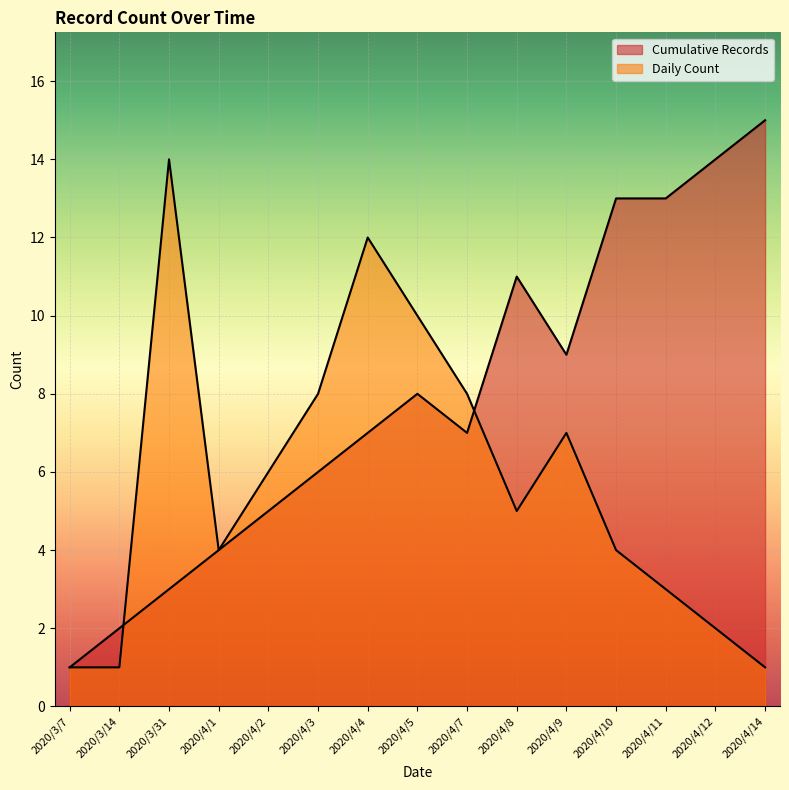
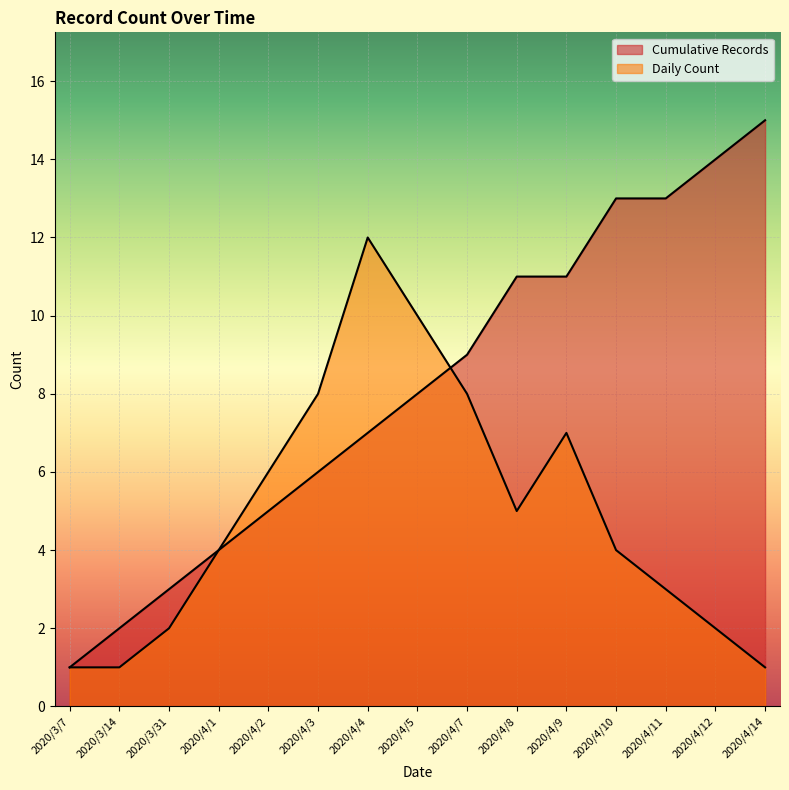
Daily Count, 2020/3/31: 14 -> 2
Cumulative Records, 2020/4/7: 7 -> 9
Cumulative Records, 2020/4/9: 9 -> 11
